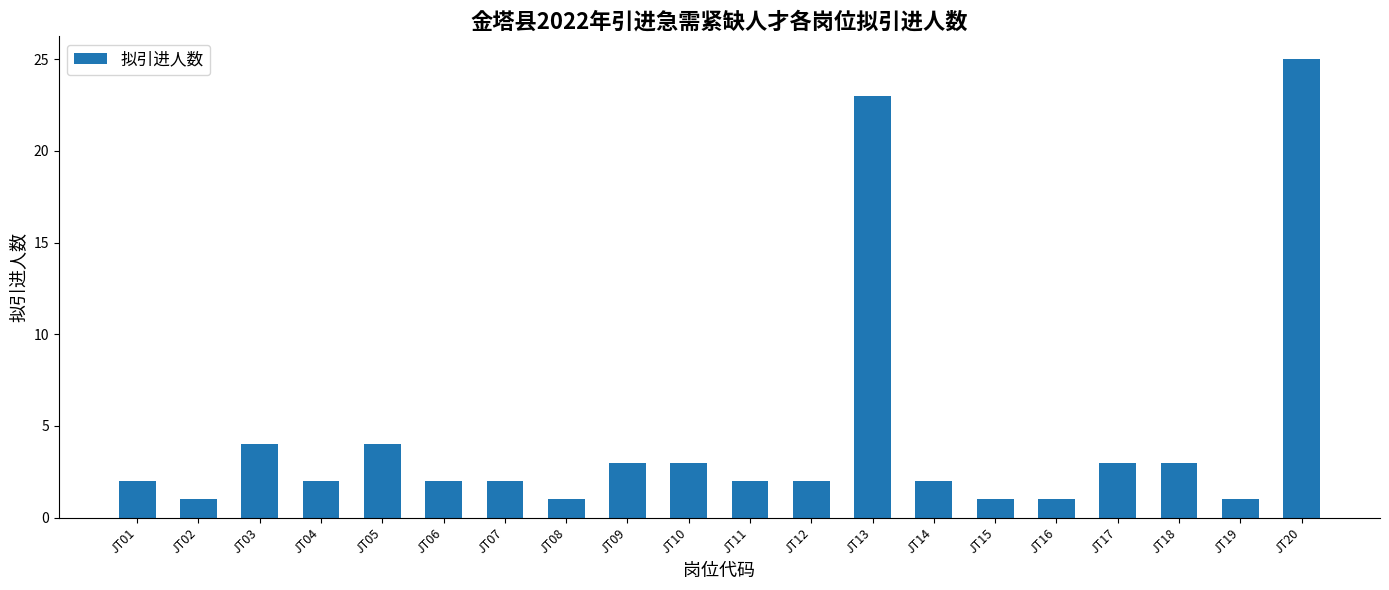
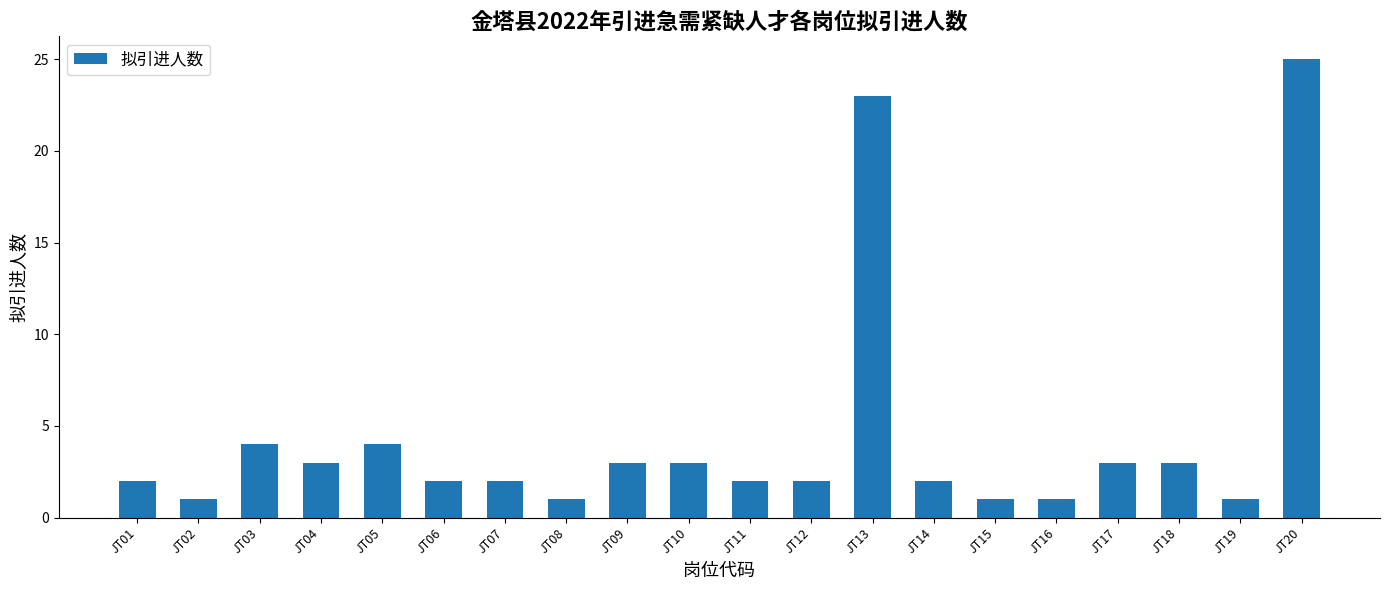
JT04: 2 -> 3
